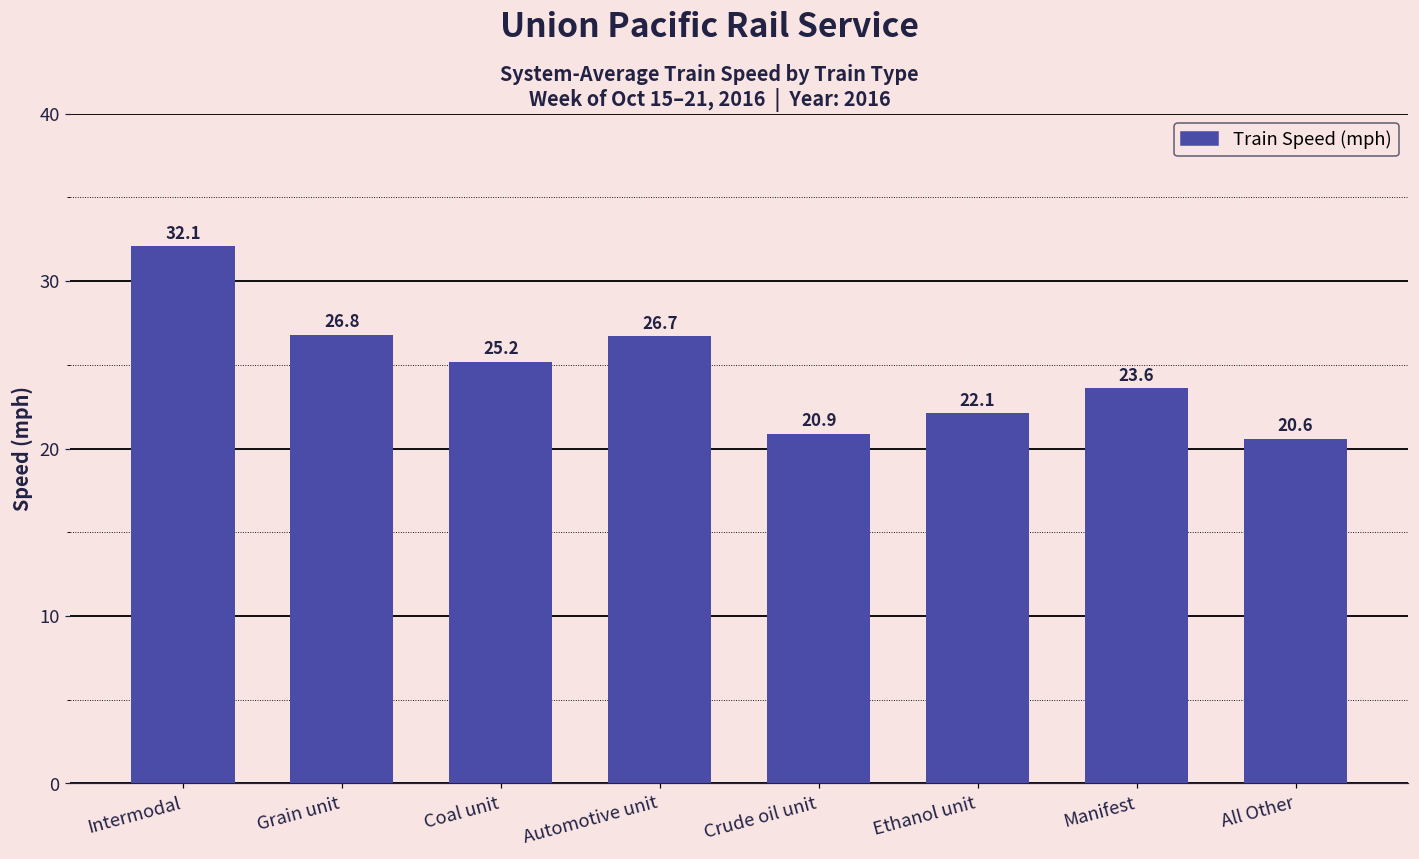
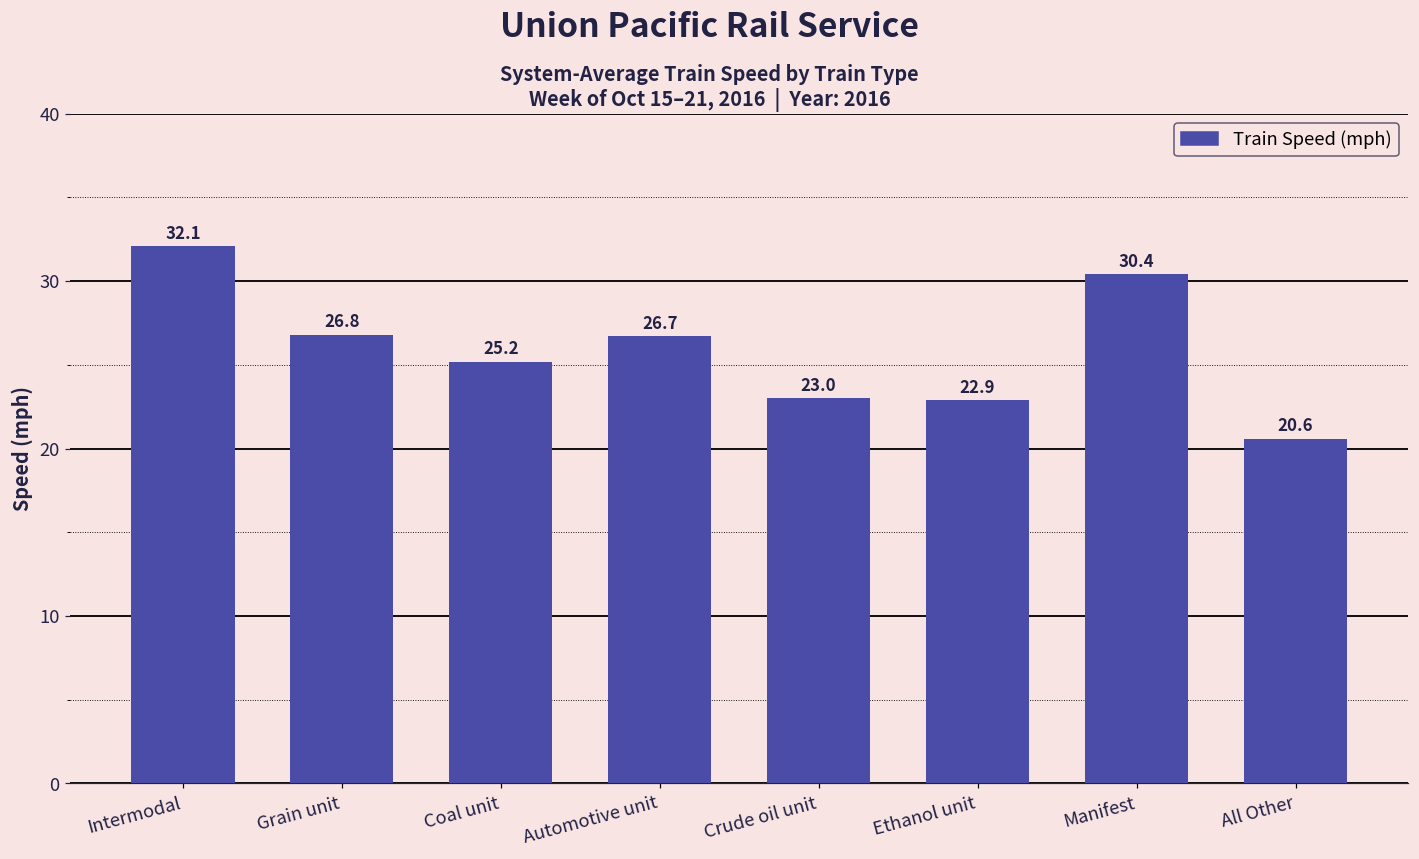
Crude oil unit: 20.9 -> 23.0
Ethanol unit: 22.1 -> 22.9
Manifest: 23.6 -> 30.4
